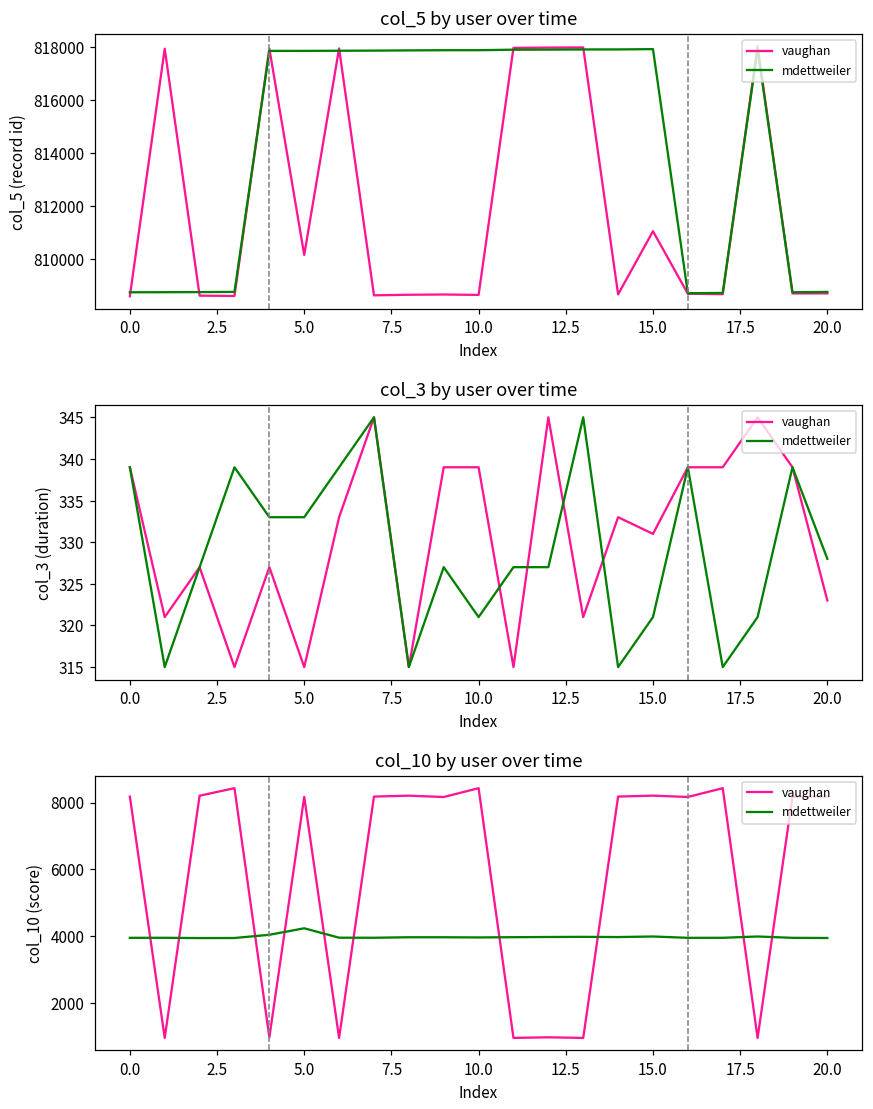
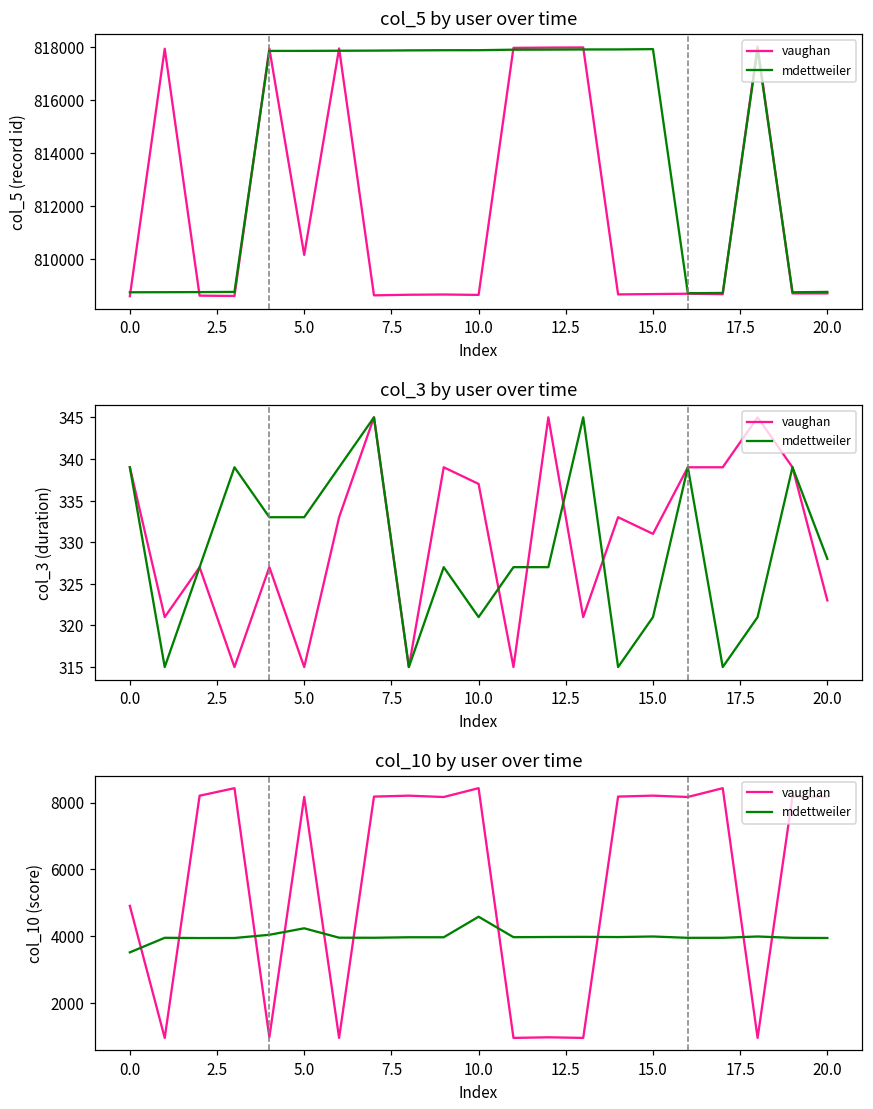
col_5 by user over time, vaughan, 15.0: 811000 -> 808700
col_3 by user over time, vaughan, 10.0: 339 -> 337
col_10 by user over time, vaughan, 0.0: 8200 -> 4900
col_10 by user over time, mdettweiler, 0.0: 3900 -> 3500
col_10 by user over time, mdettweiler, 10.0: 4000 -> 4600
